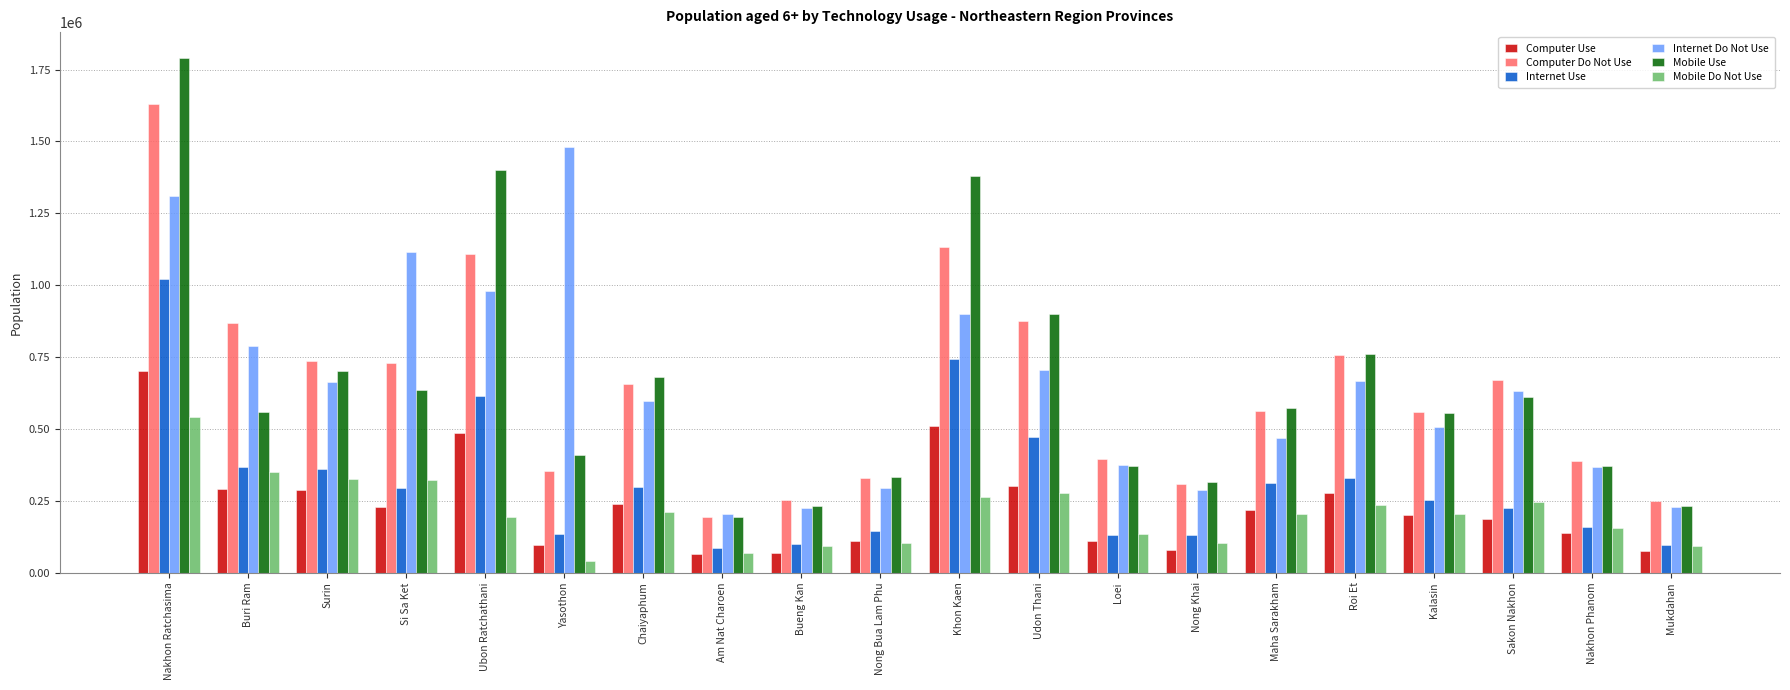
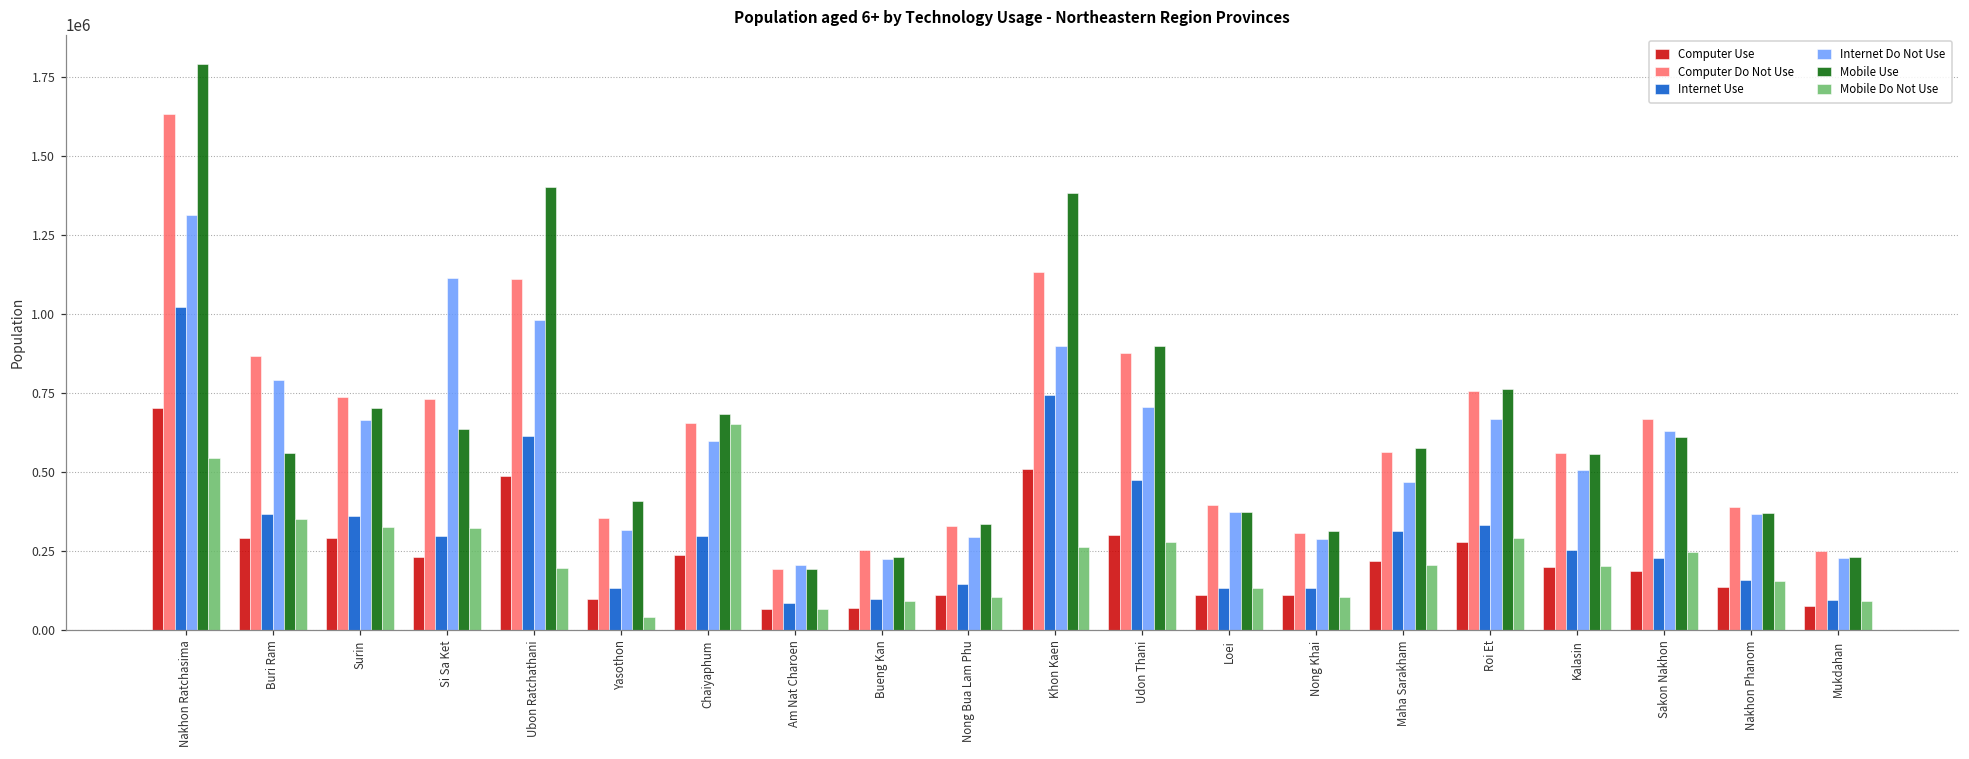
Internet Do Not Use, Yasothon: 1480000 -> 320000
Mobile Do Not Use, Chaiyaphum: 210000 -> 650000
Computer Use, Nong Khai: 80000 -> 110000
Mobile Do Not Use, Roi Et: 230000 -> 290000
